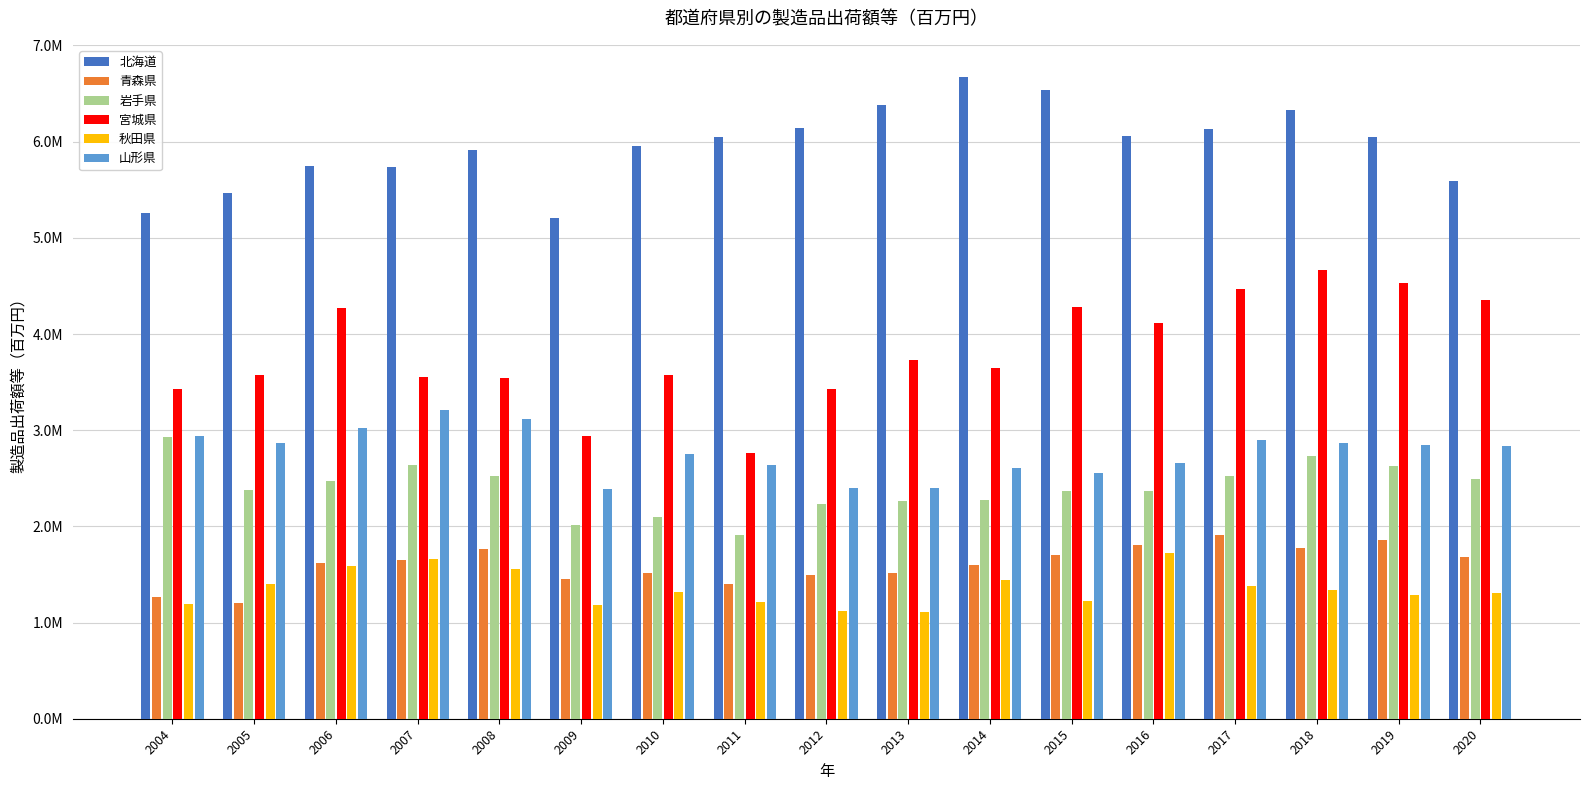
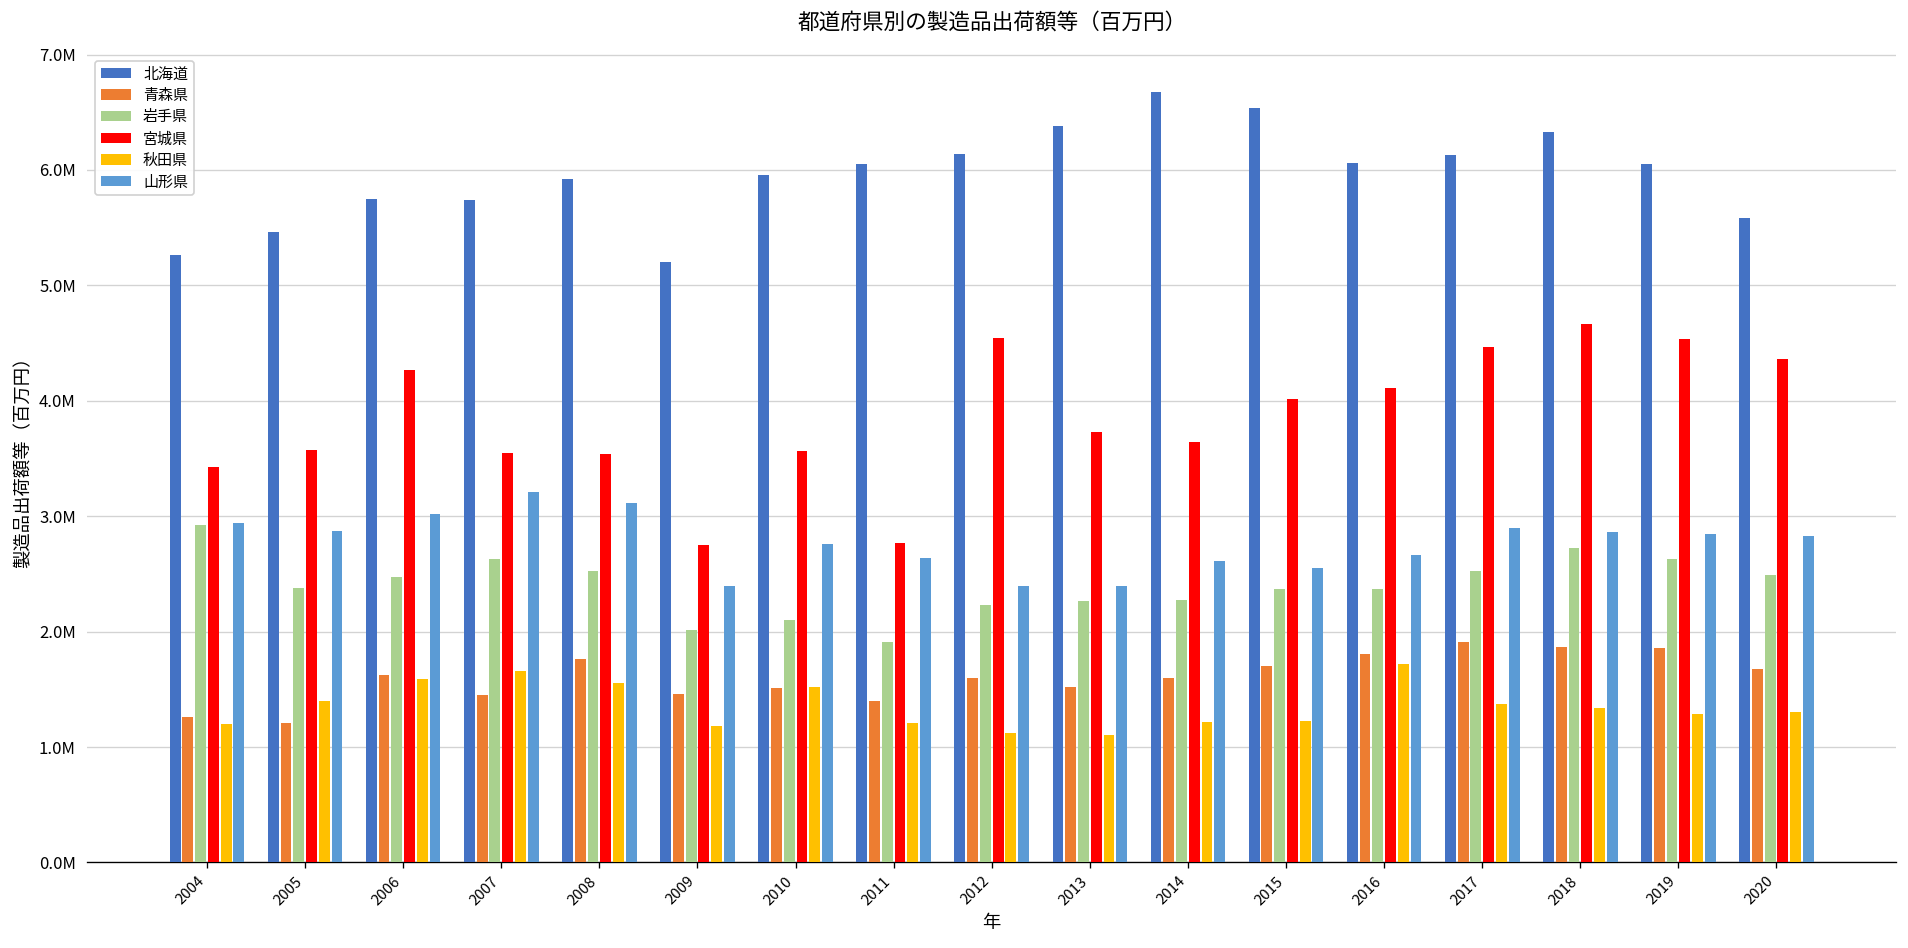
青森県, 2007: 1700000 -> 1500000
宮城県, 2009: 2900000 -> 2700000
秋田県, 2010: 1300000 -> 1500000
青森県, 2012: 1500000 -> 1600000
宮城県, 2012: 3400000 -> 4500000
秋田県, 2014: 1400000 -> 1200000
宮城県, 2015: 4300000 -> 4000000
青森県, 2018: 1800000 -> 1900000
